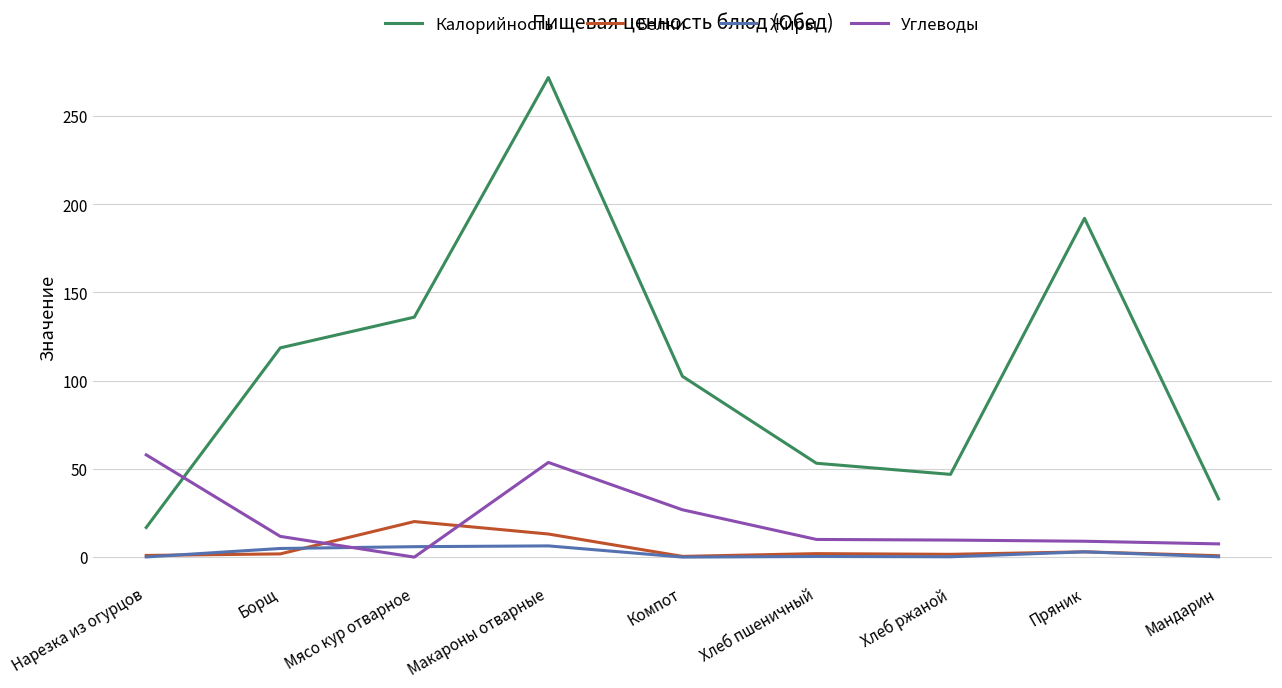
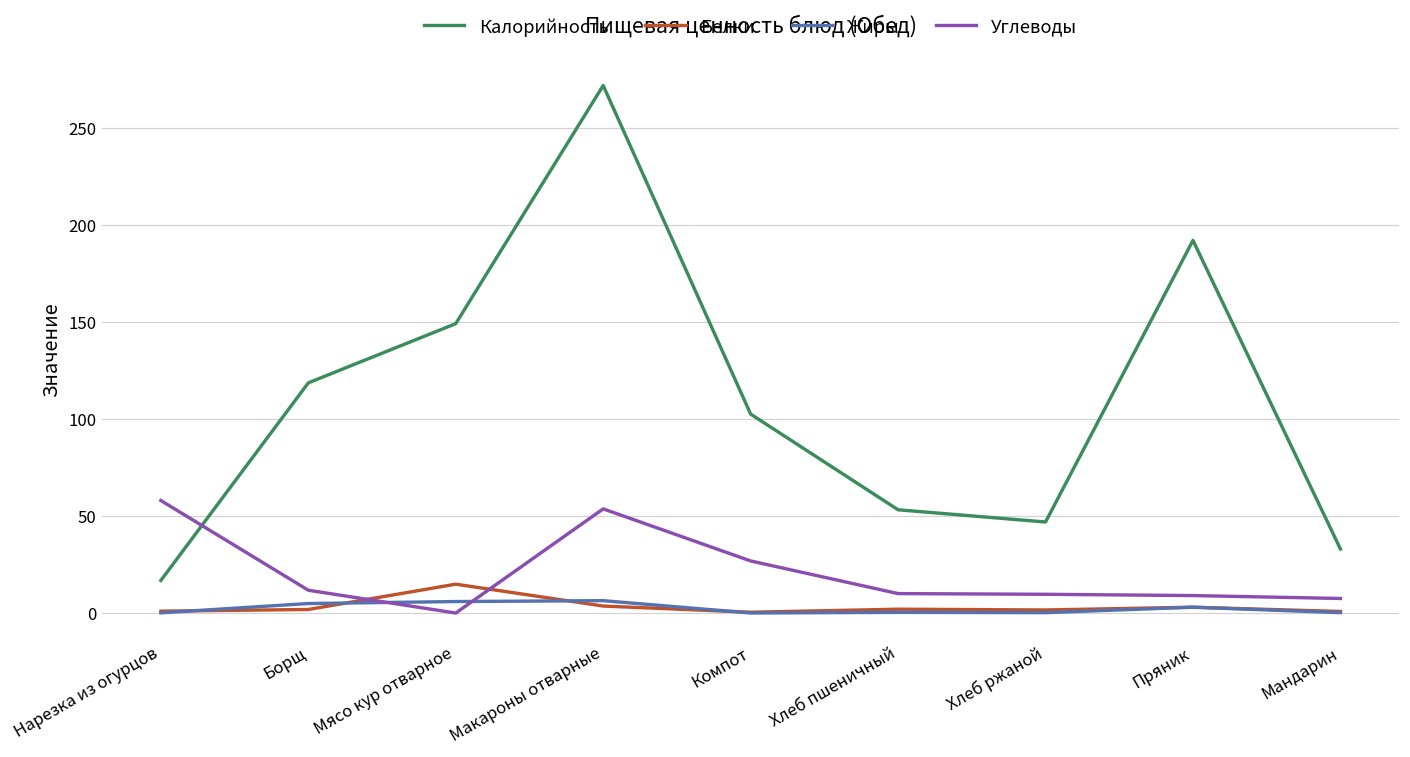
Калорийность, Мясо кур отварное: 136 -> 149
Белки, Мясо кур отварное: 20 -> 15
Белки, Макароны отварные: 13 -> 4
